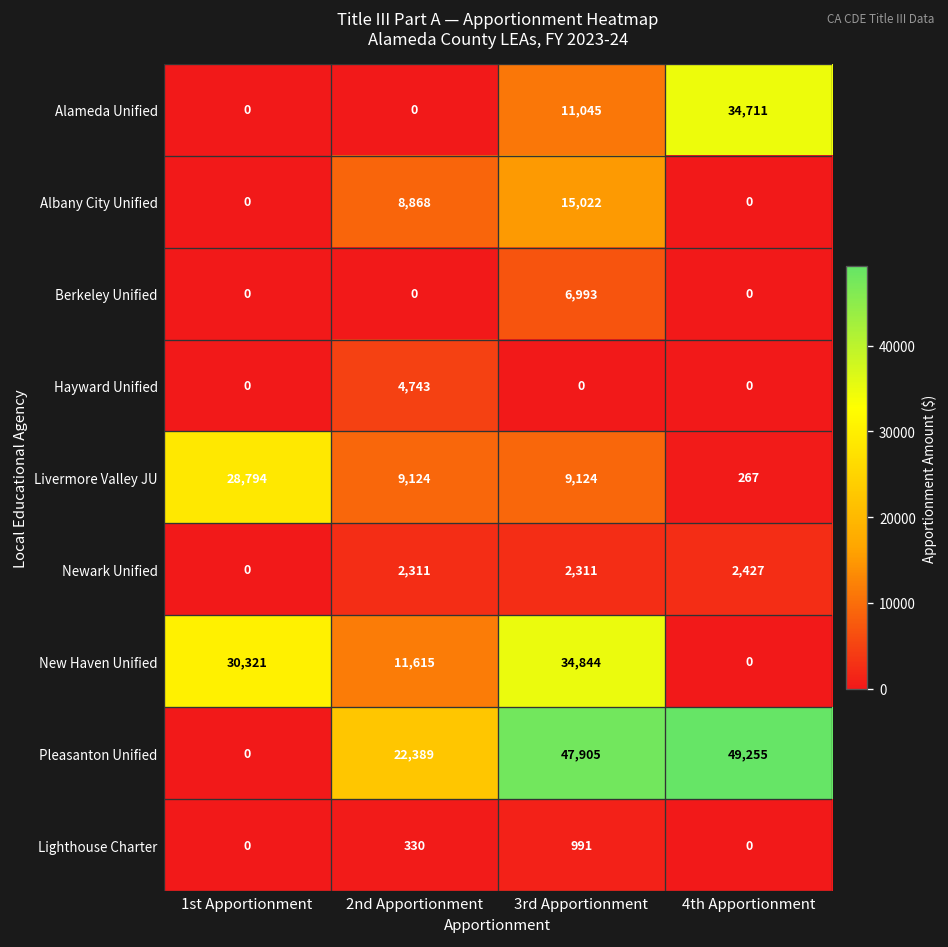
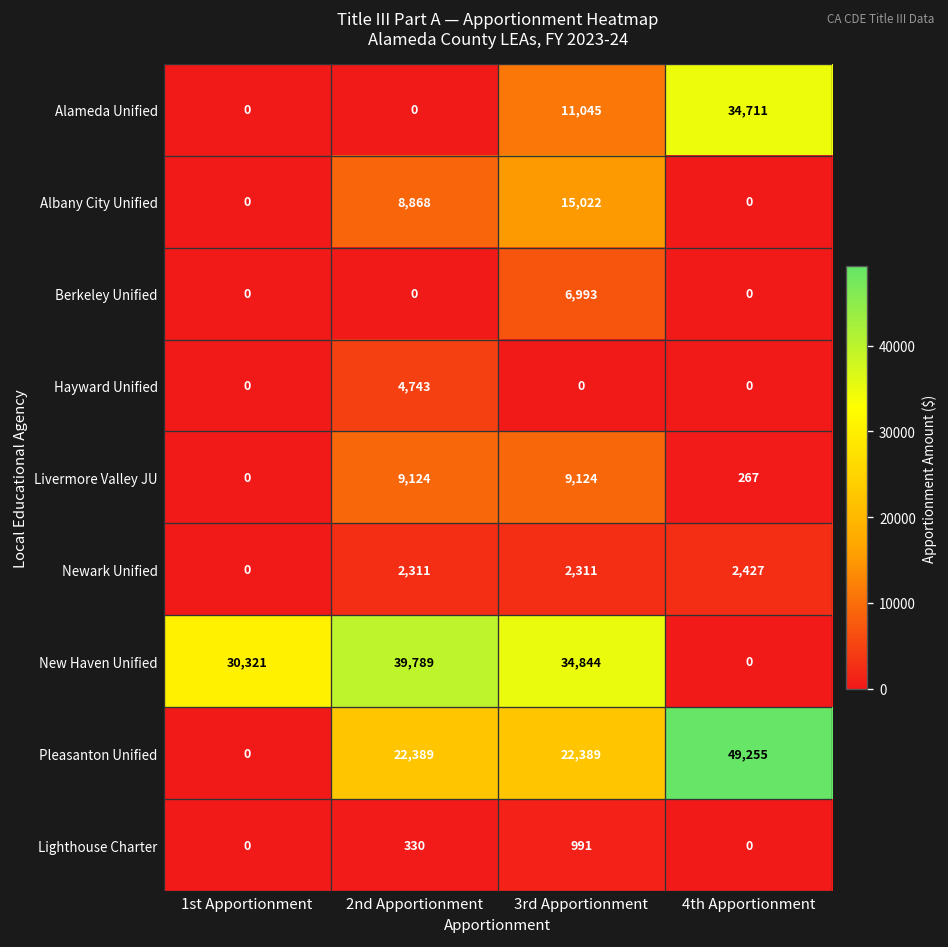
Livermore Valley JU, 1st Apportionment: 28,794 -> 0
New Haven Unified, 2nd Apportionment: 11,615 -> 39,789
Pleasanton Unified, 3rd Apportionment: 47,905 -> 22,389
